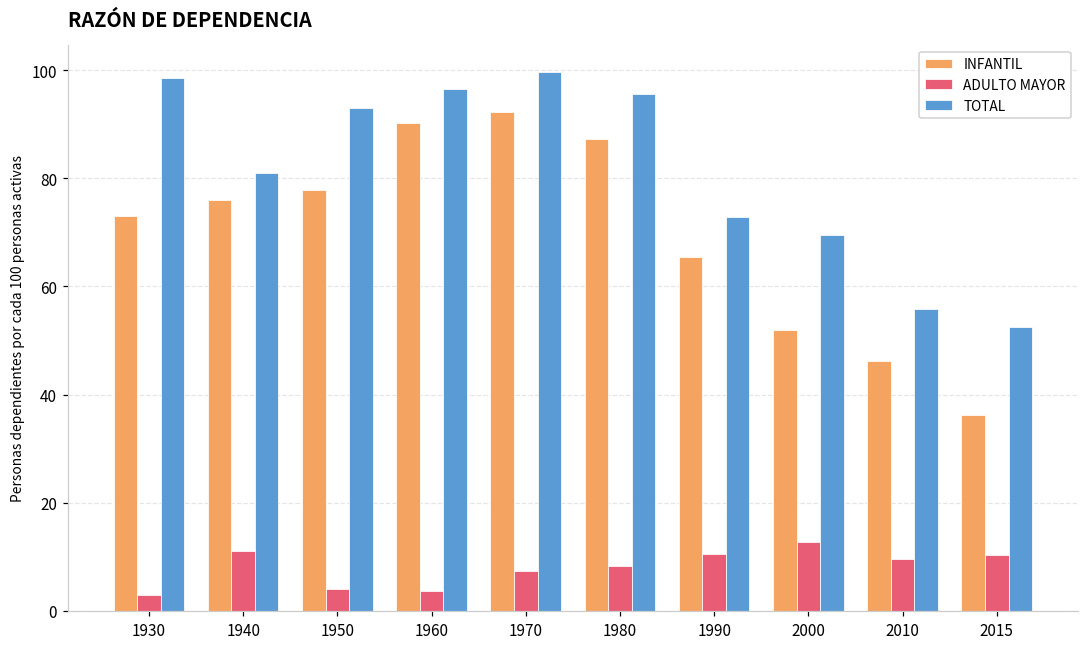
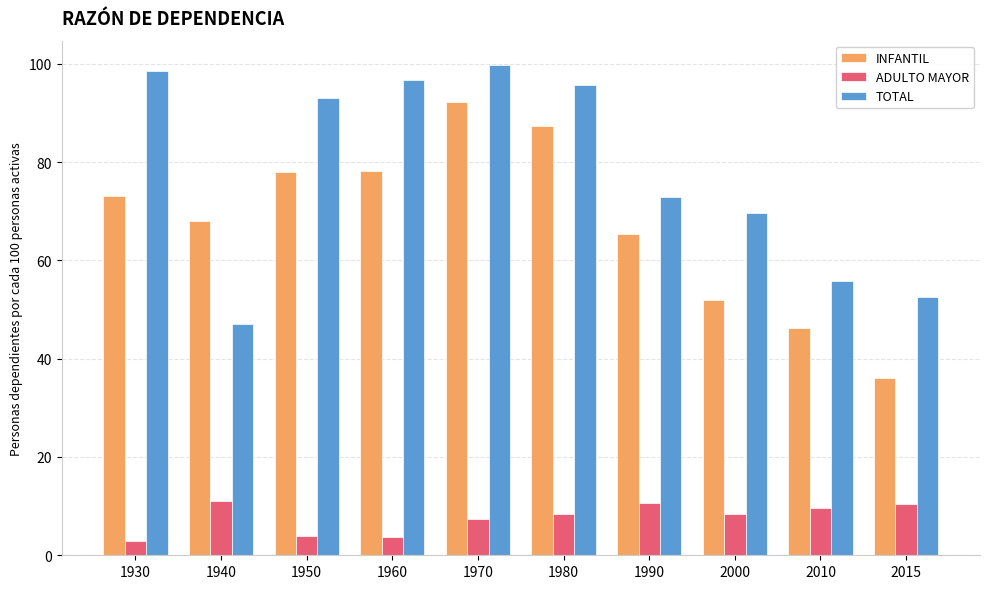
INFANTIL, 1940: 76 -> 68
TOTAL, 1940: 81 -> 47
INFANTIL, 1960: 90 -> 78
ADULTO MAYOR, 2000: 13 -> 8
